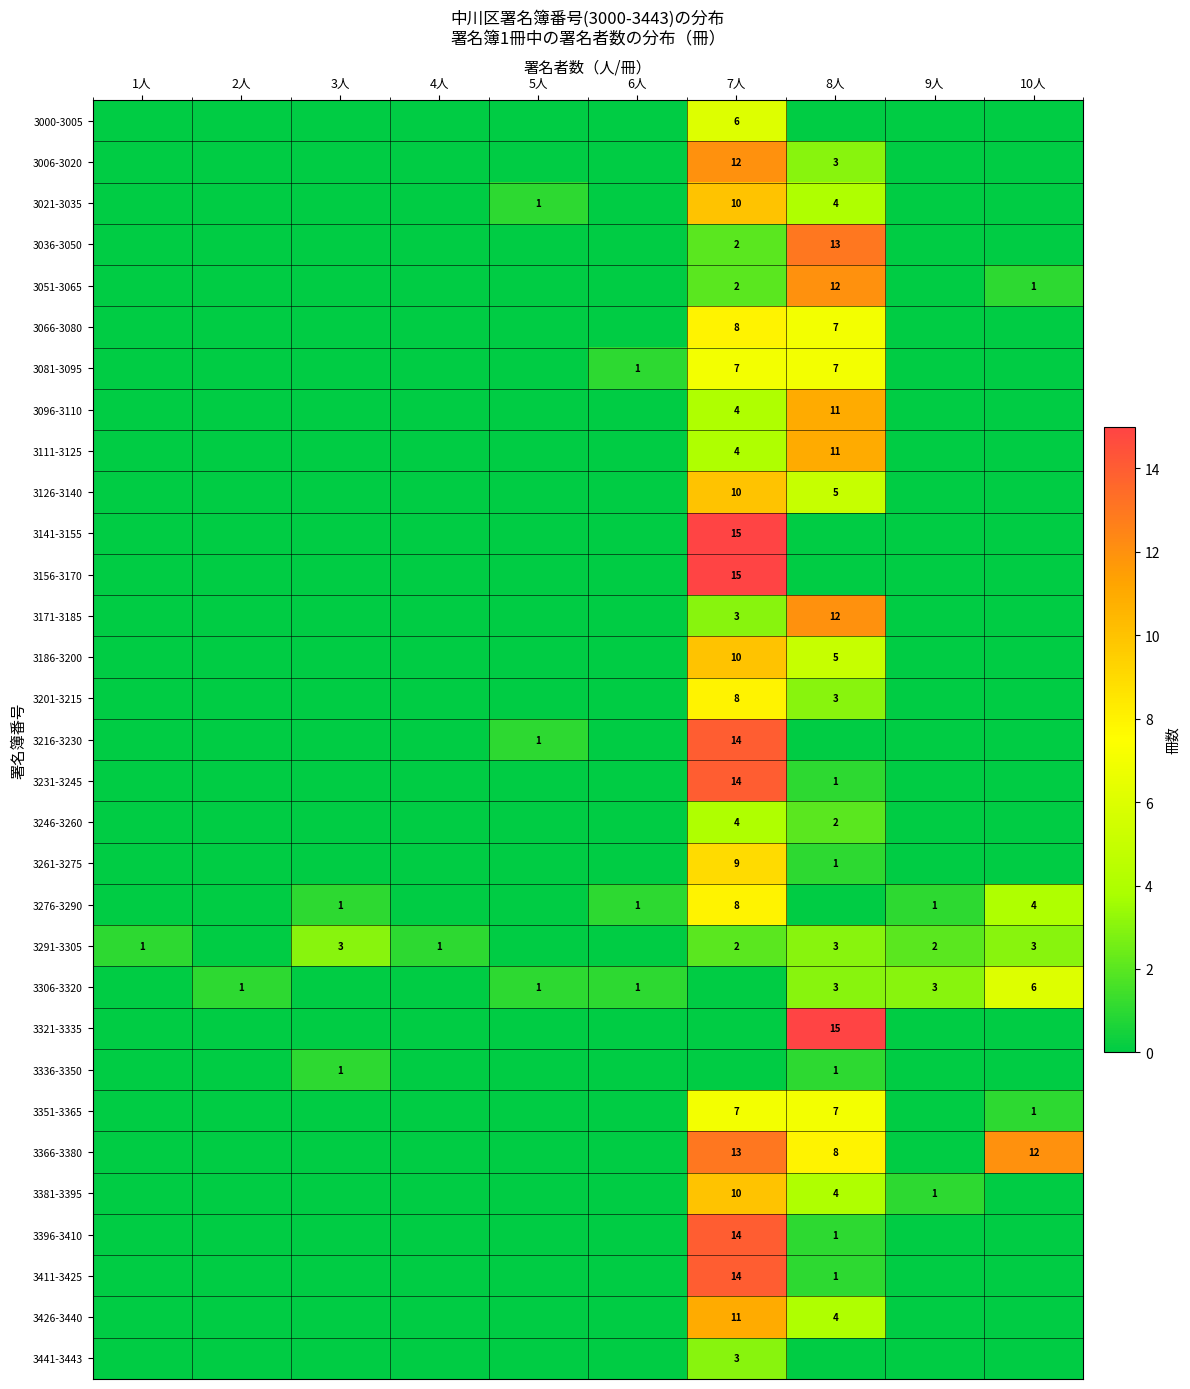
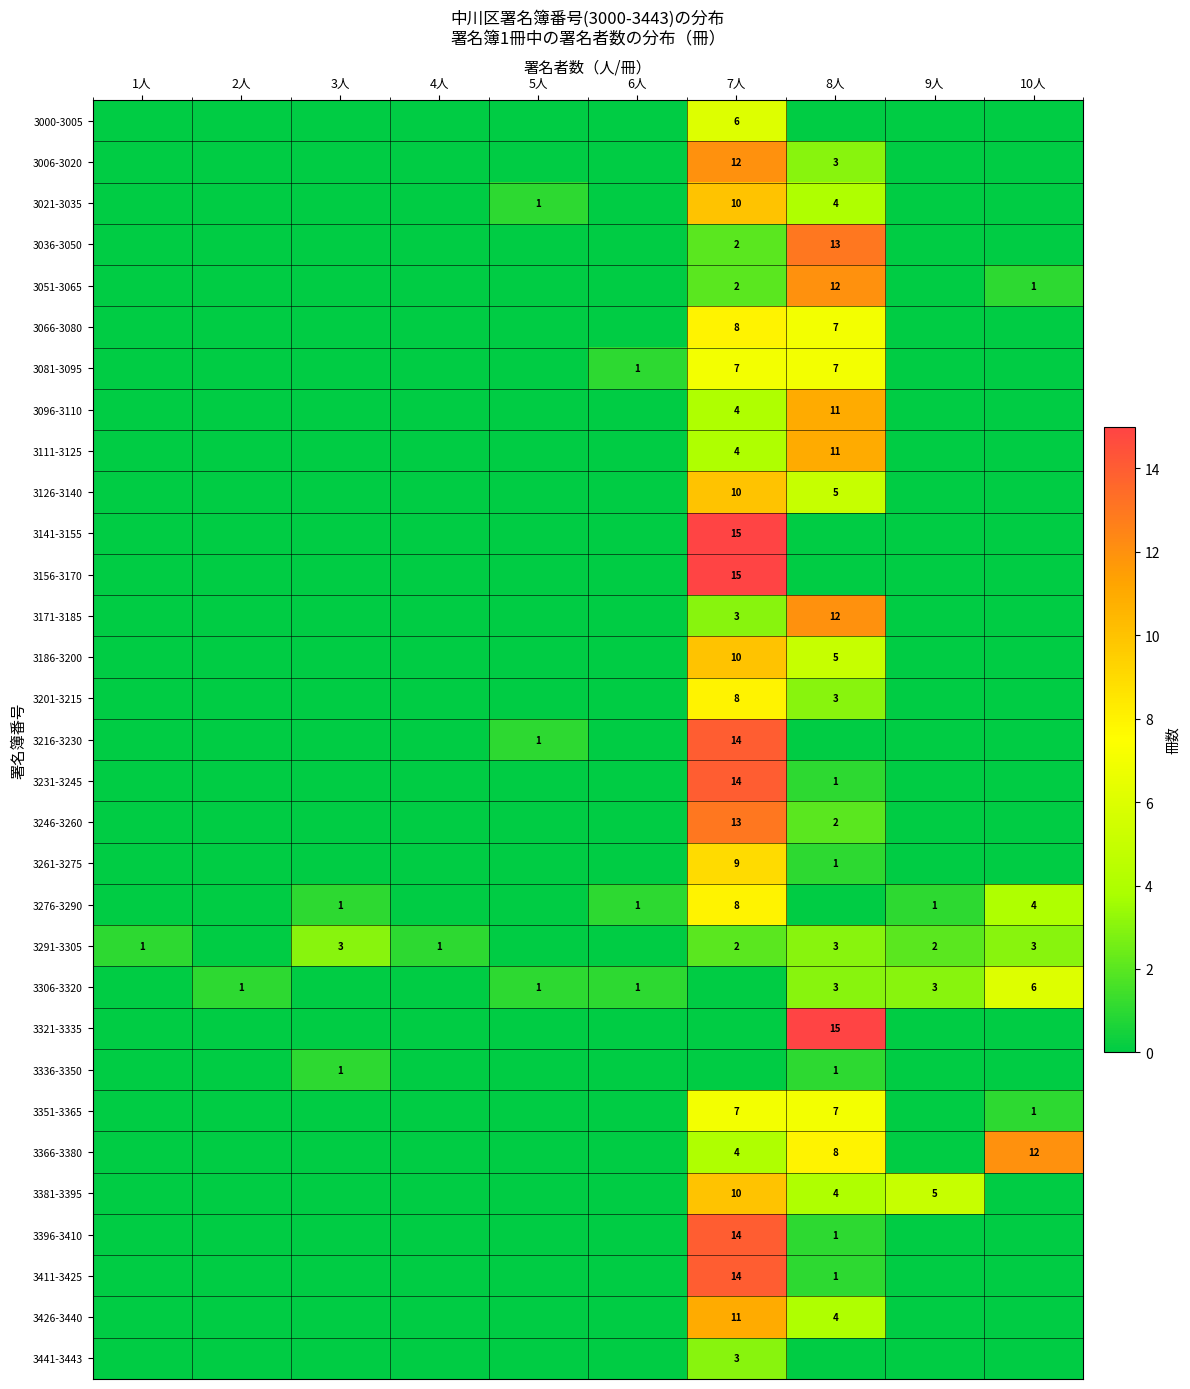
3246-3260, 7人: 4 -> 13
3366-3380, 7人: 13 -> 4
3381-3395, 9人: 1 -> 5
